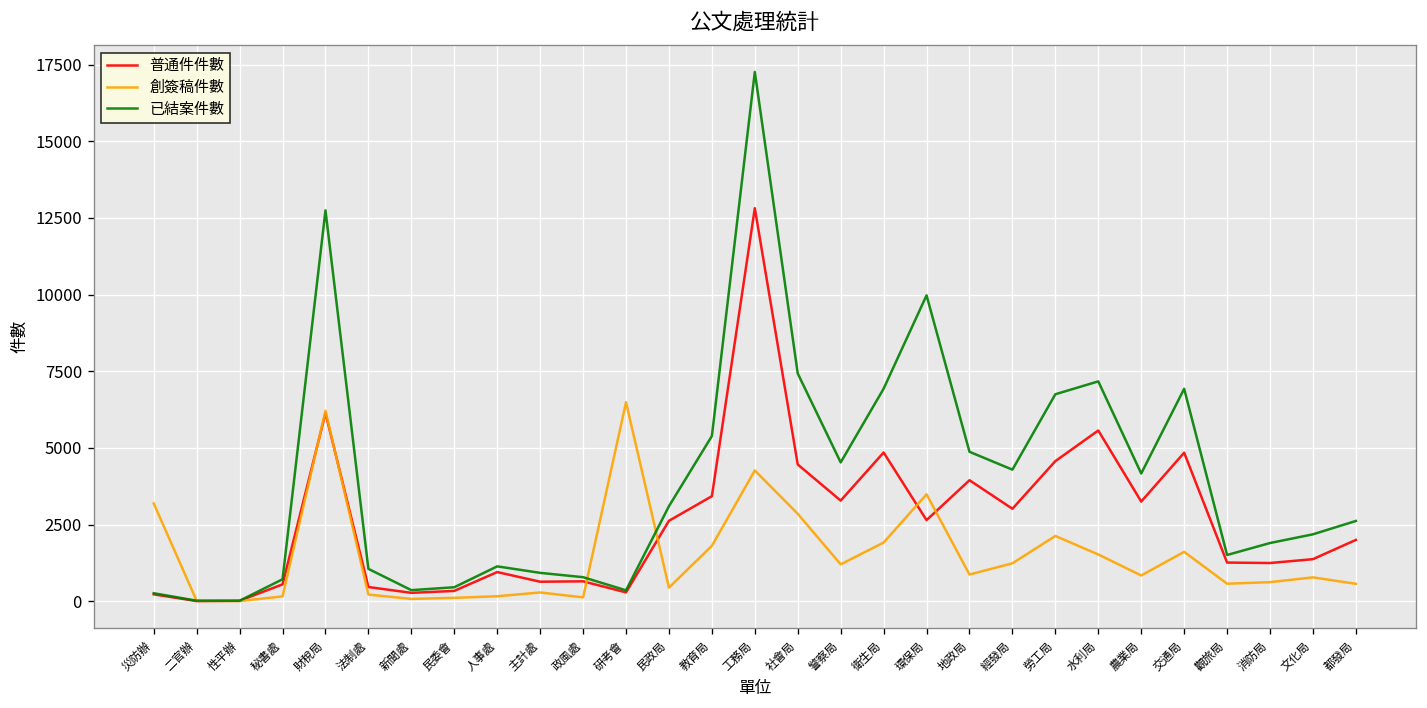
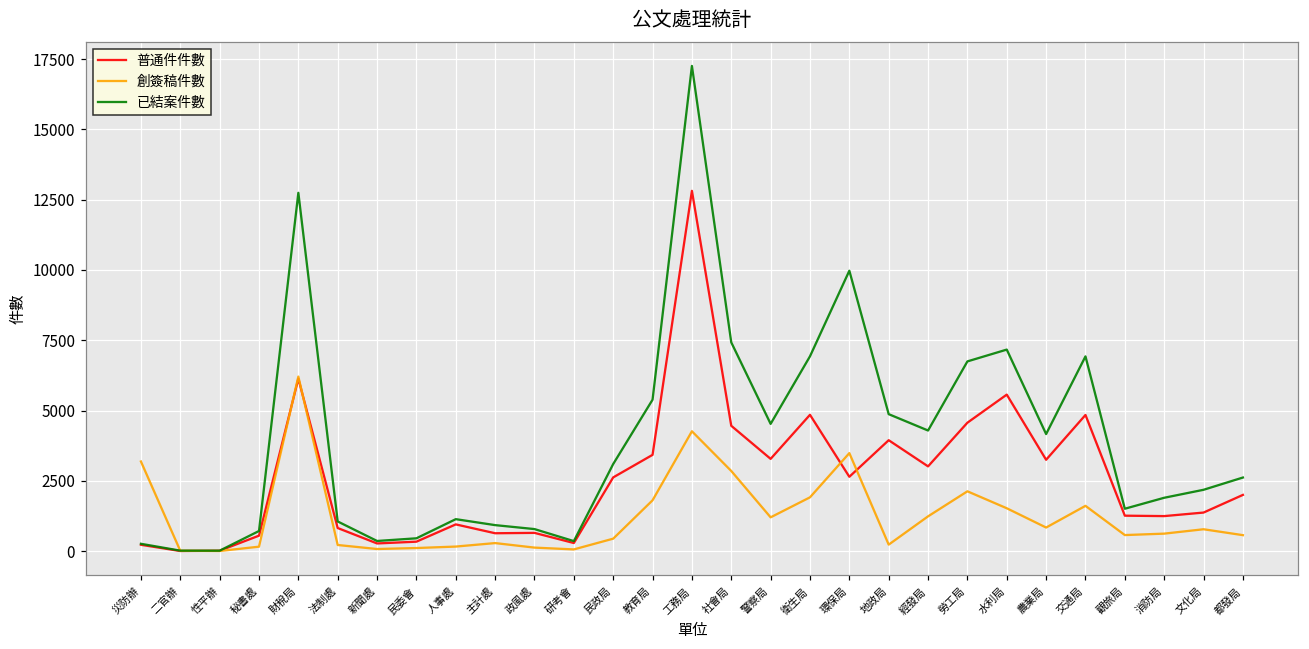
普通件件數, 法制處: 500 -> 800
創簽稿件數, 研考會: 6500 -> 100
創簽稿件數, 地政局: 900 -> 200
